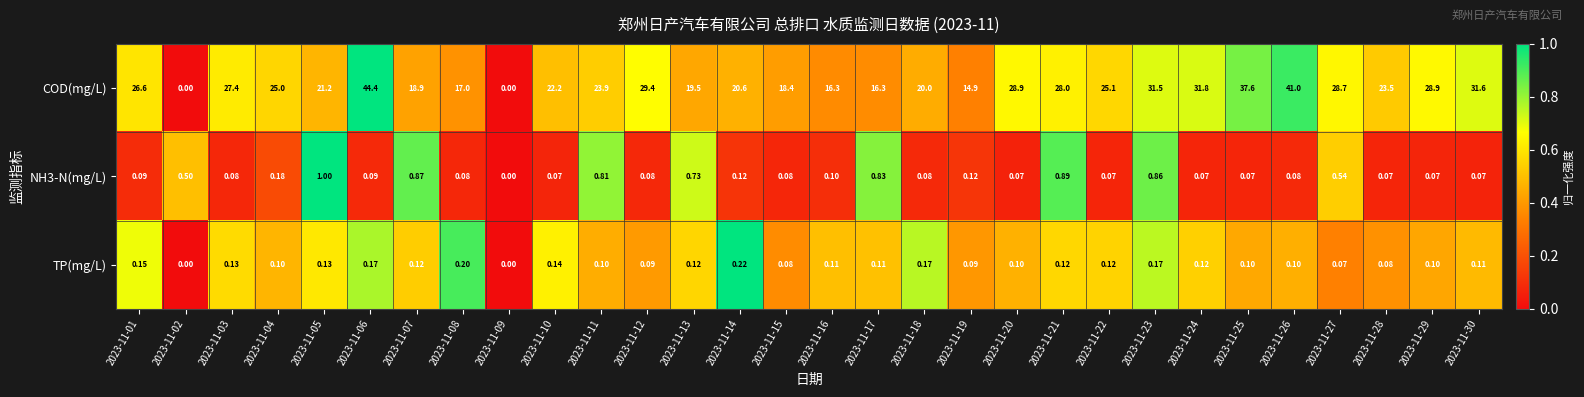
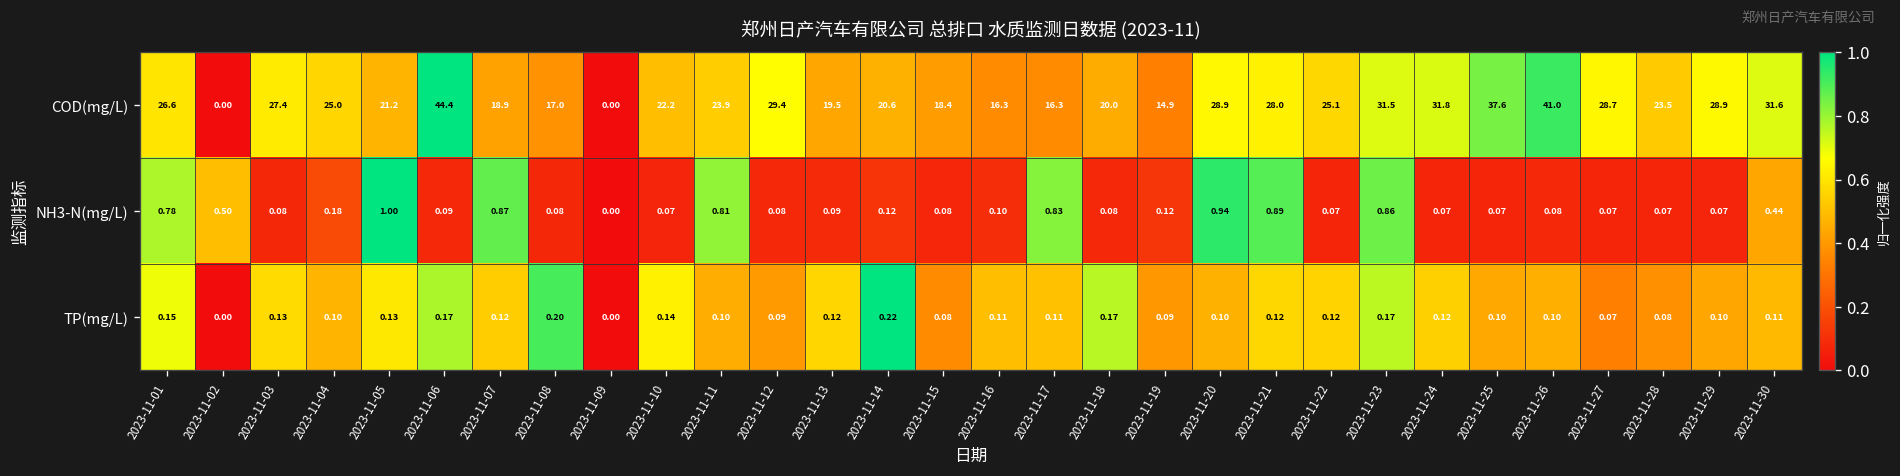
NH3-N(mg/L), 2023-11-01: 0.09 -> 0.78
NH3-N(mg/L), 2023-11-13: 0.73 -> 0.09
NH3-N(mg/L), 2023-11-20: 0.07 -> 0.94
NH3-N(mg/L), 2023-11-27: 0.54 -> 0.07
NH3-N(mg/L), 2023-11-30: 0.07 -> 0.44
